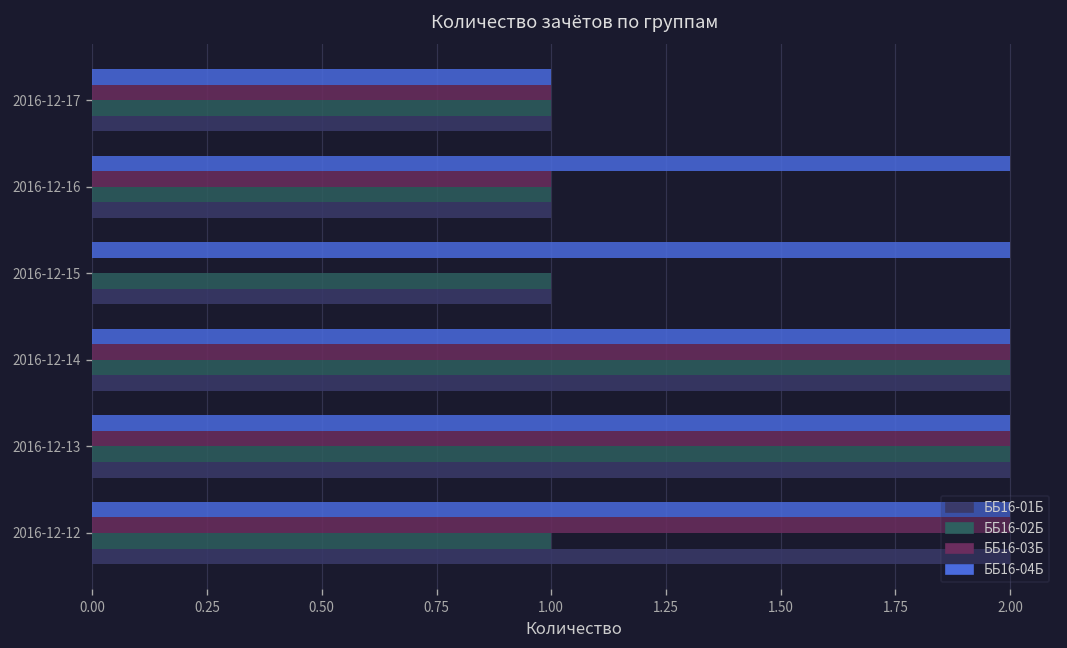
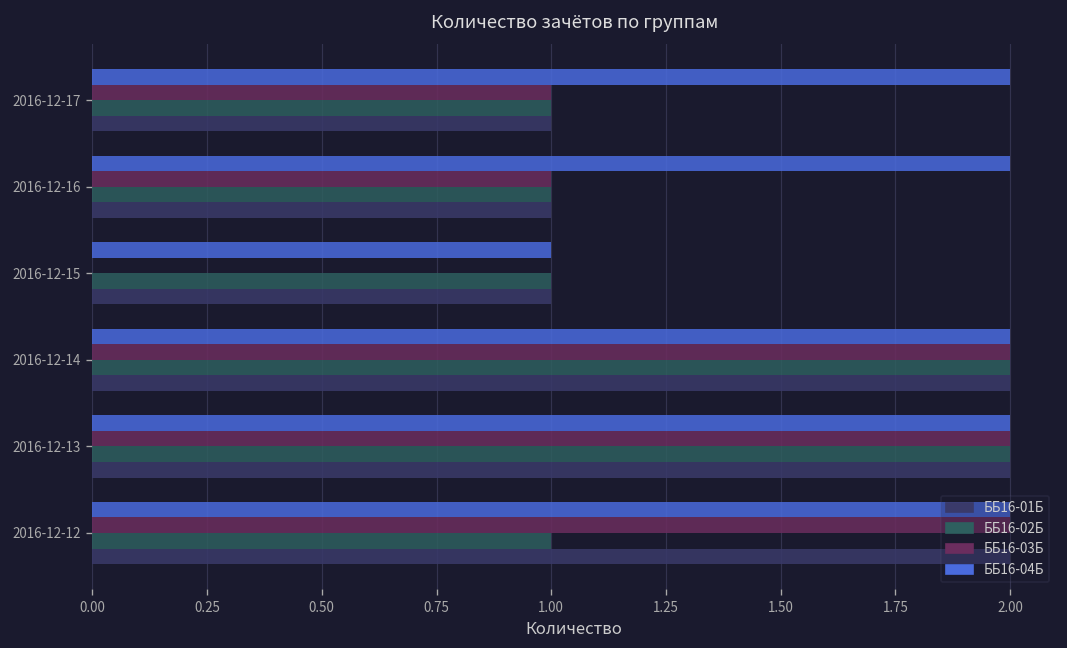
ББ16-04Б, 2016-12-17: 1 -> 2
ББ16-04Б, 2016-12-15: 2 -> 1
